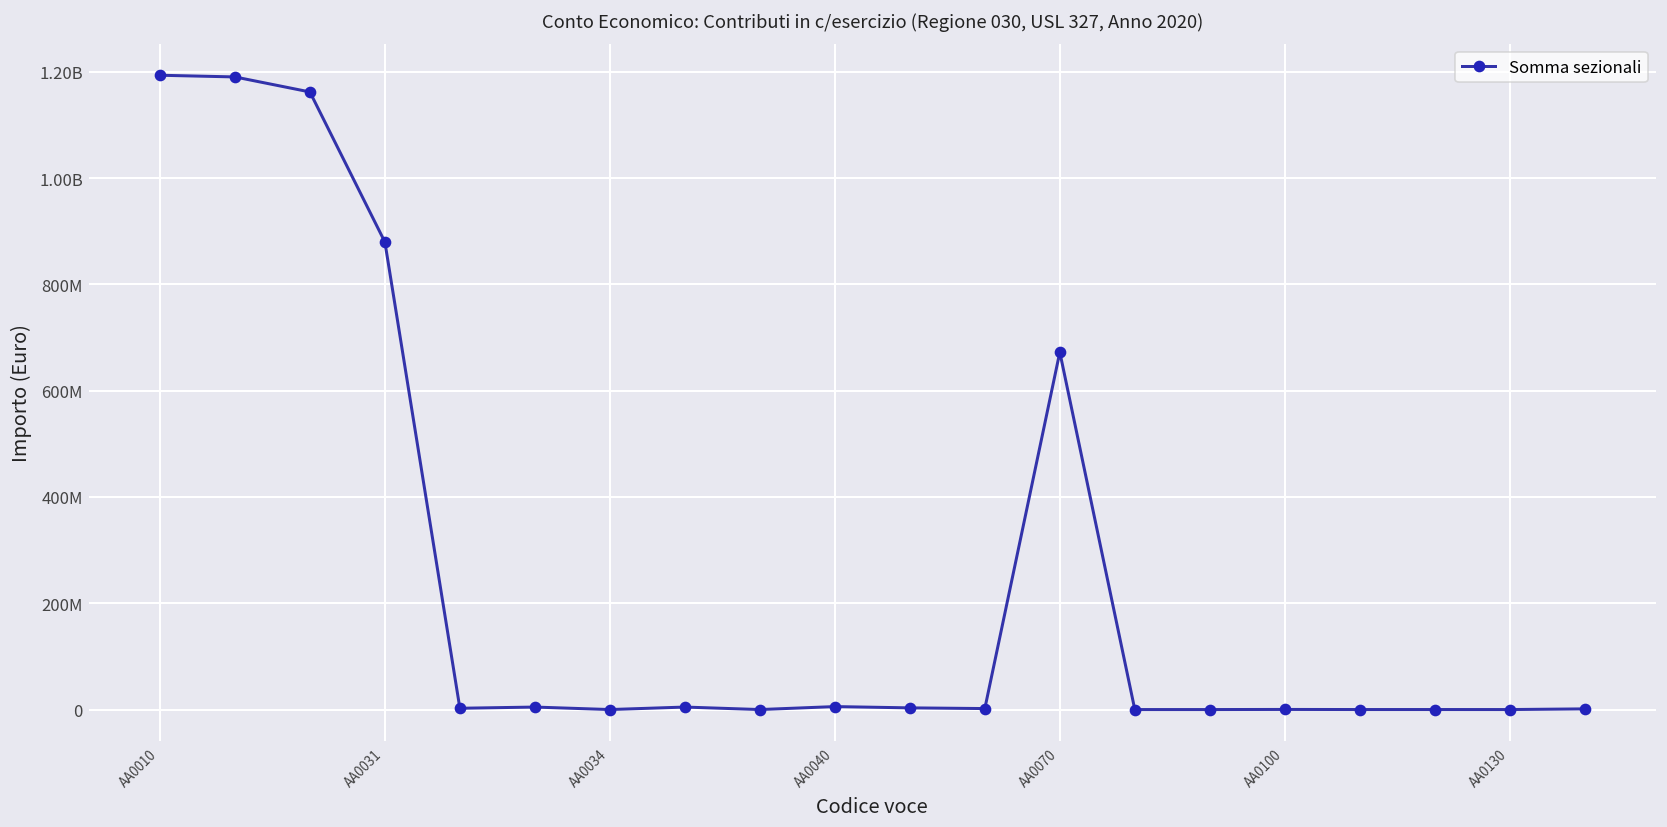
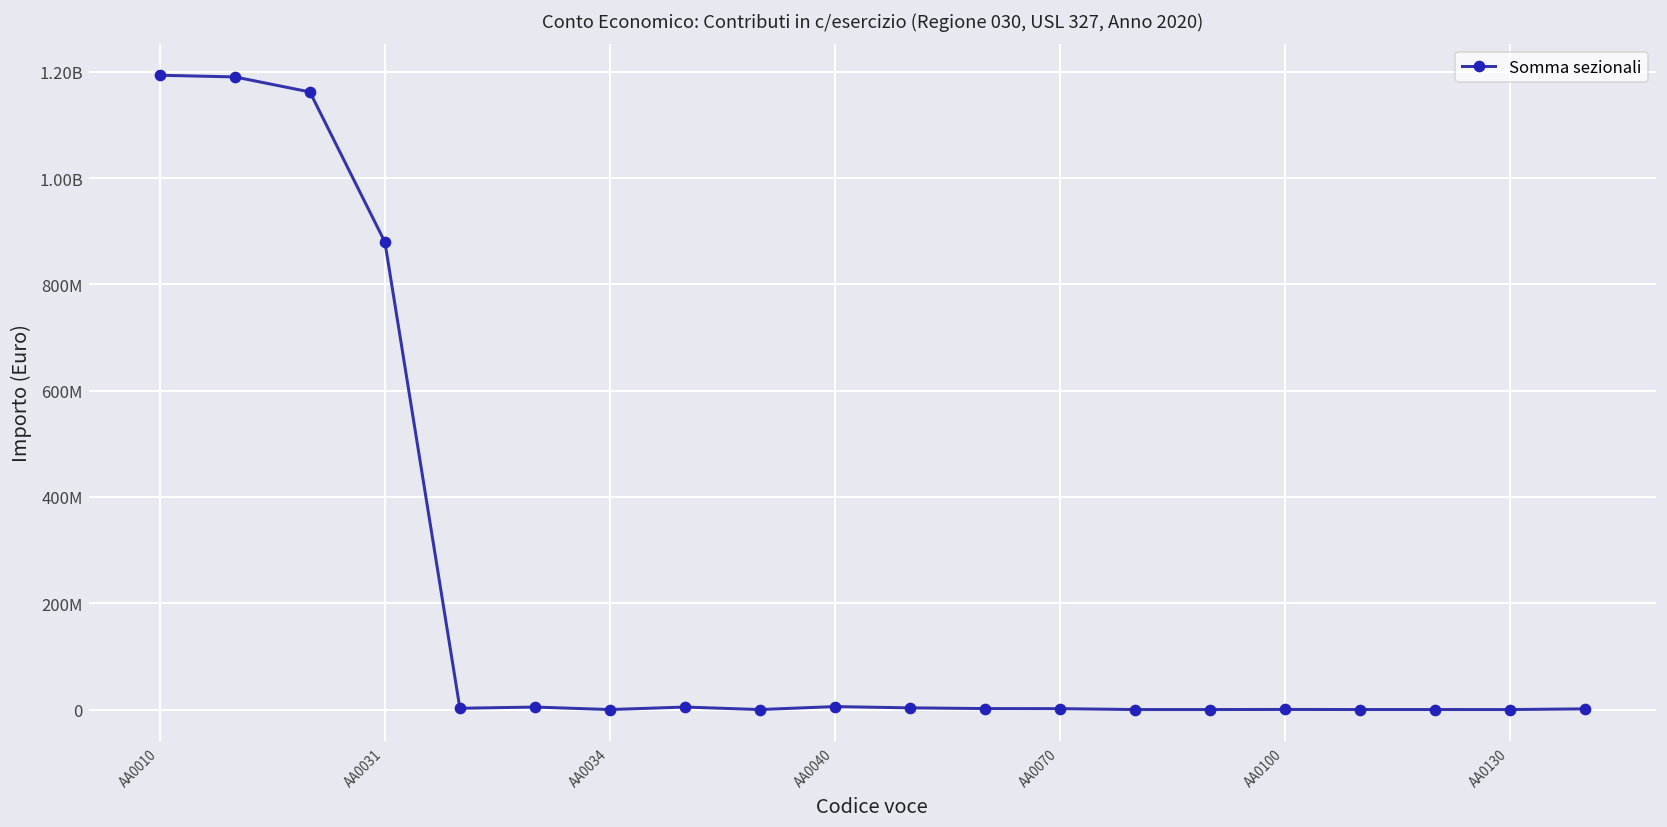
AA0070: 670000000 -> 0
